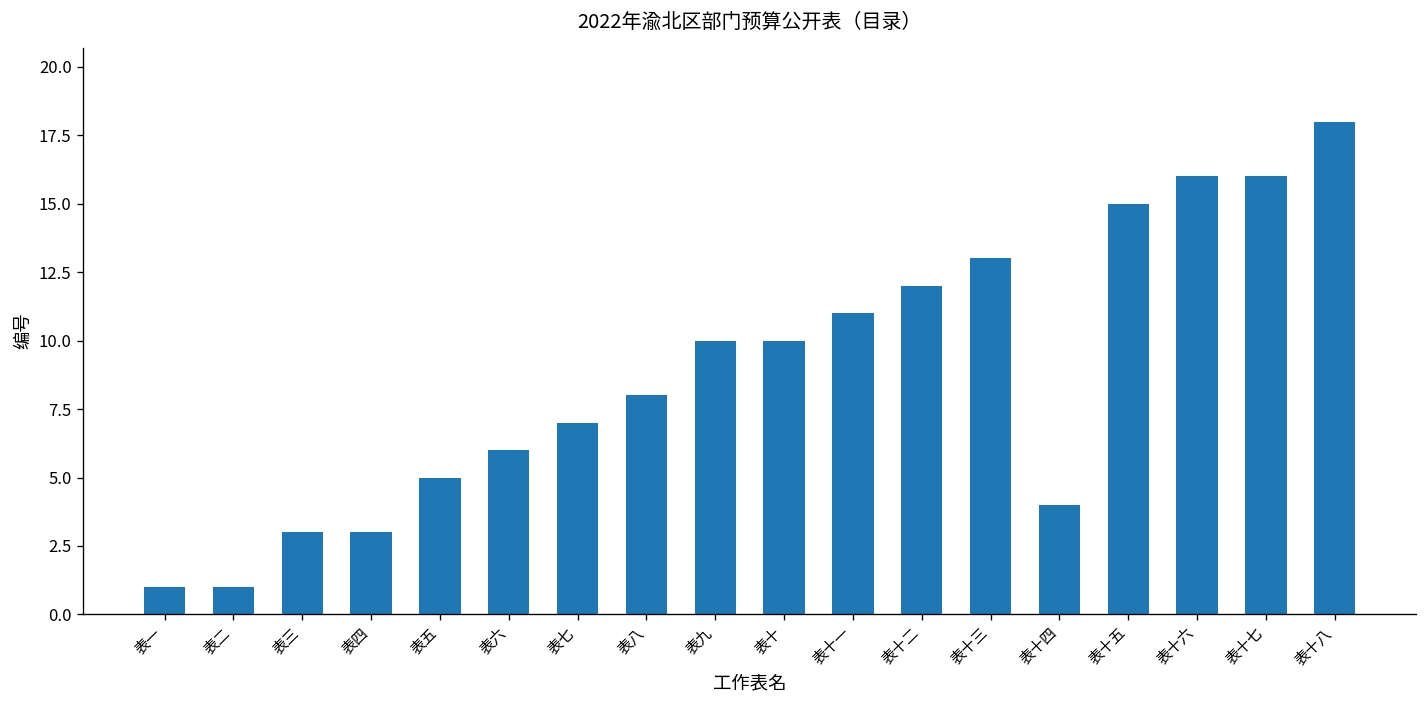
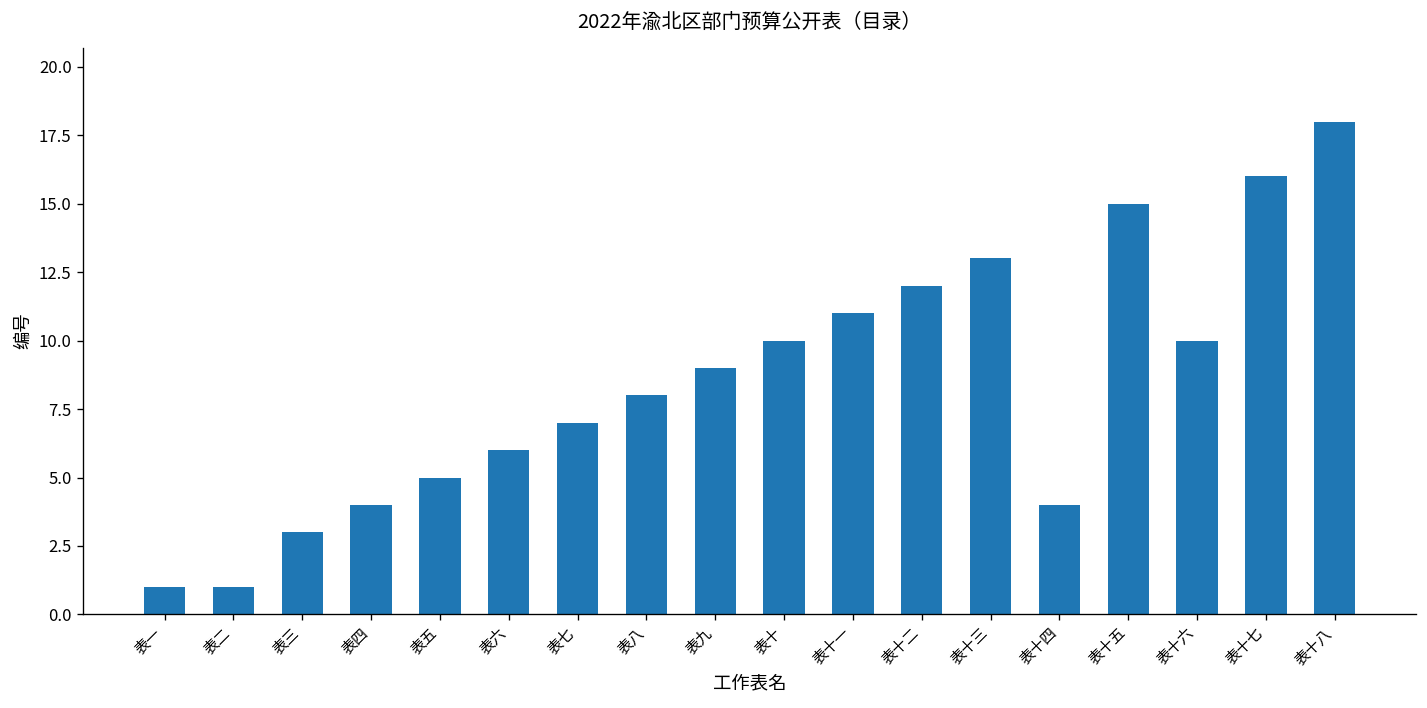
表四: 3 -> 4
表九: 10 -> 9
表十六: 16 -> 10
